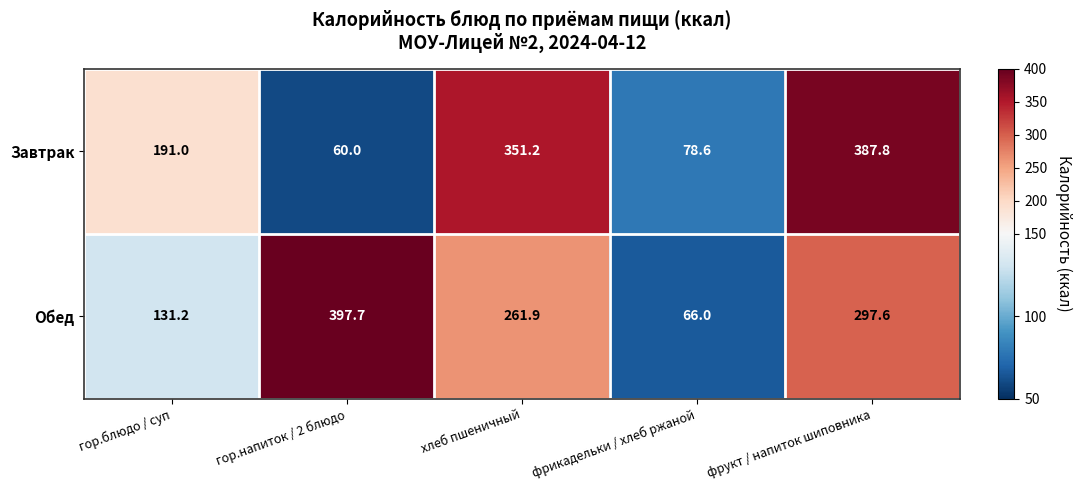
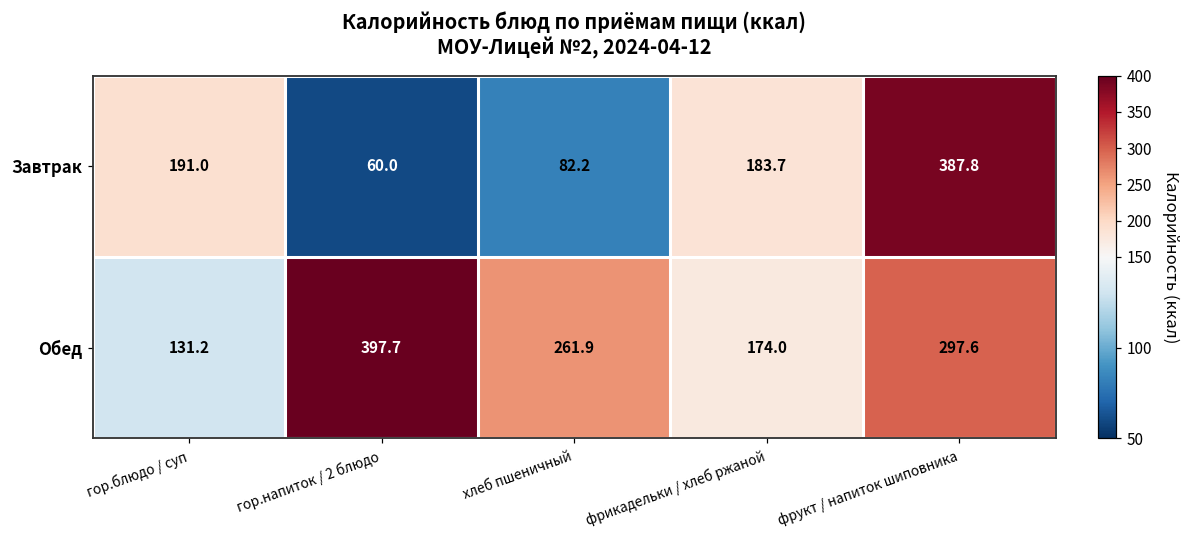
Завтрак, хлеб пшеничный: 351.2 -> 82.2
Завтрак, фрикадельки / хлеб ржаной: 78.6 -> 183.7
Обед, фрикадельки / хлеб ржаной: 66.0 -> 174.0
